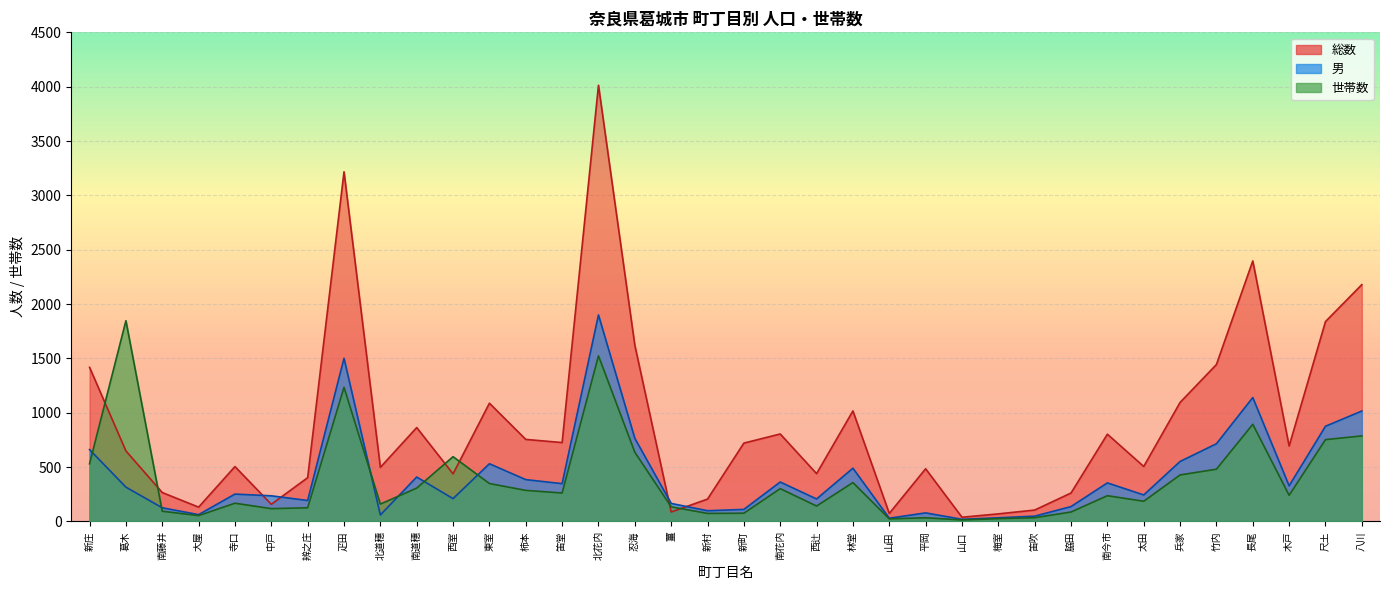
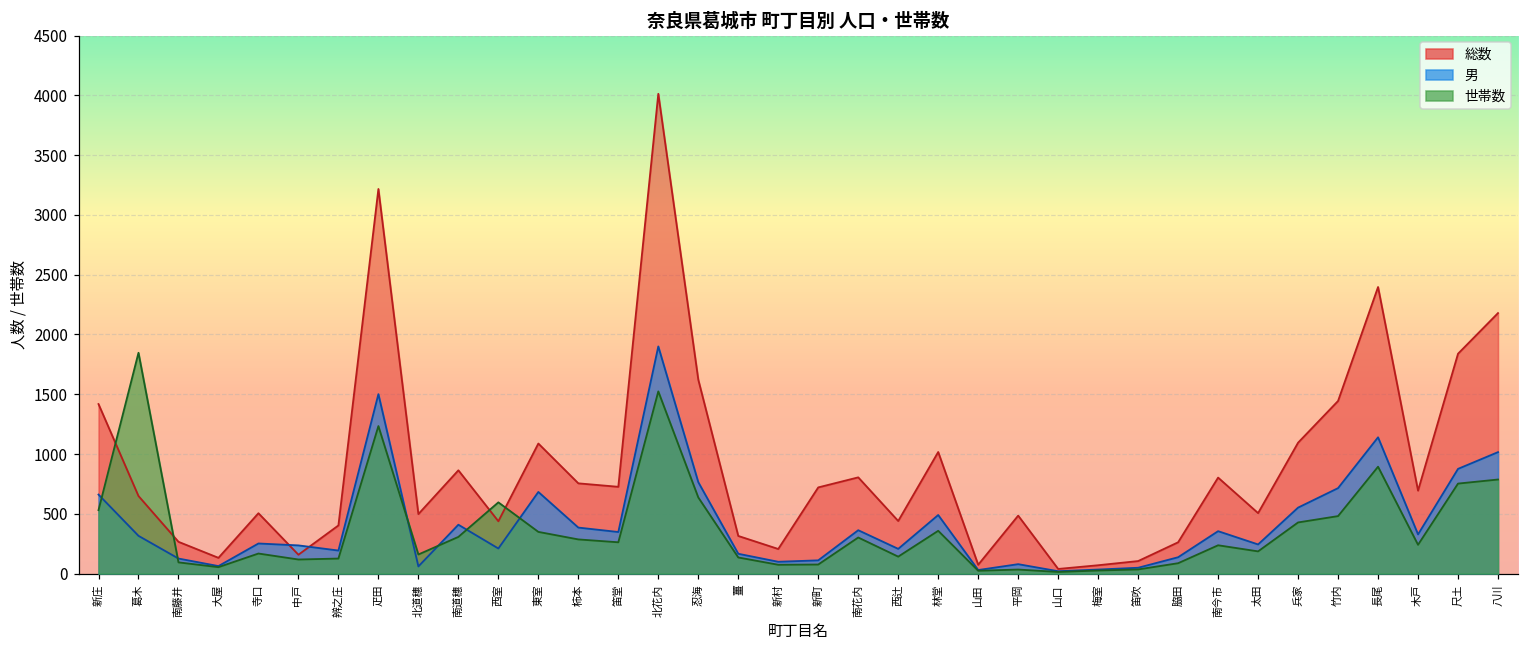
男, 東室: 530 -> 680
総数, 薑: 90 -> 320
